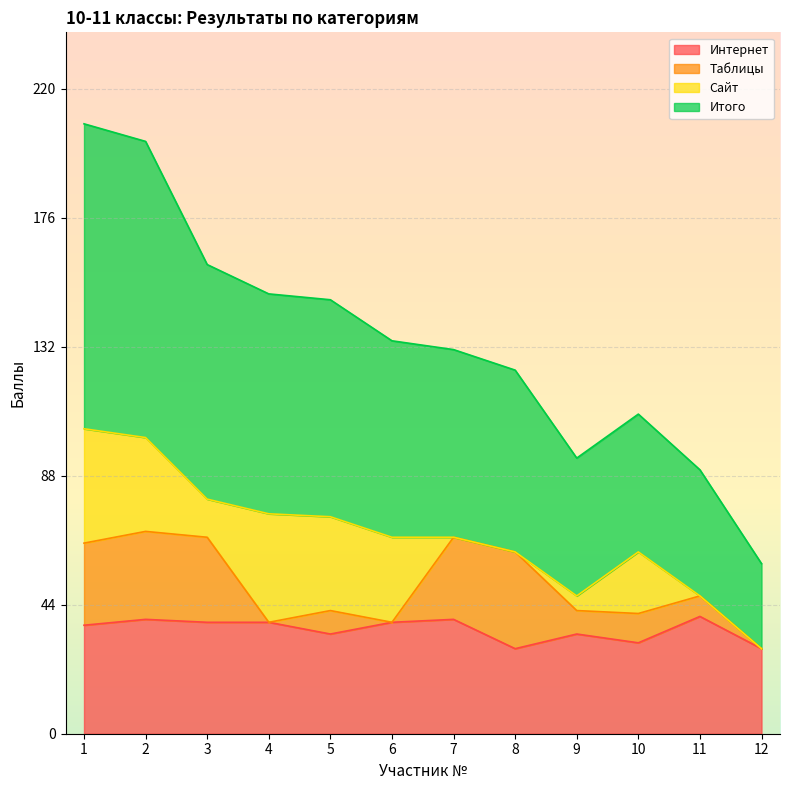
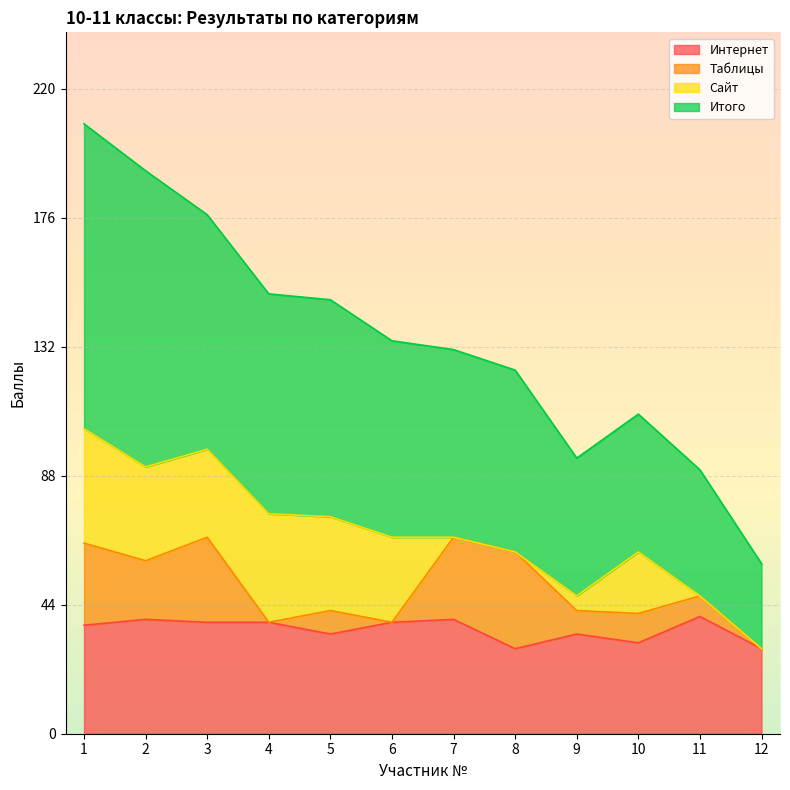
Таблицы, 2: 30 -> 20
Сайт, 3: 13 -> 30
